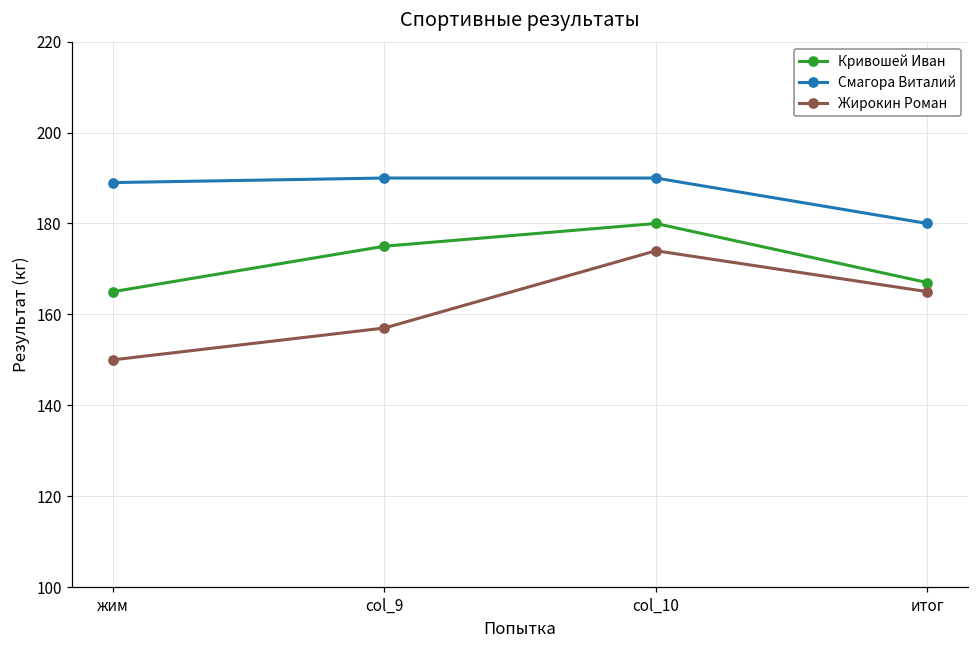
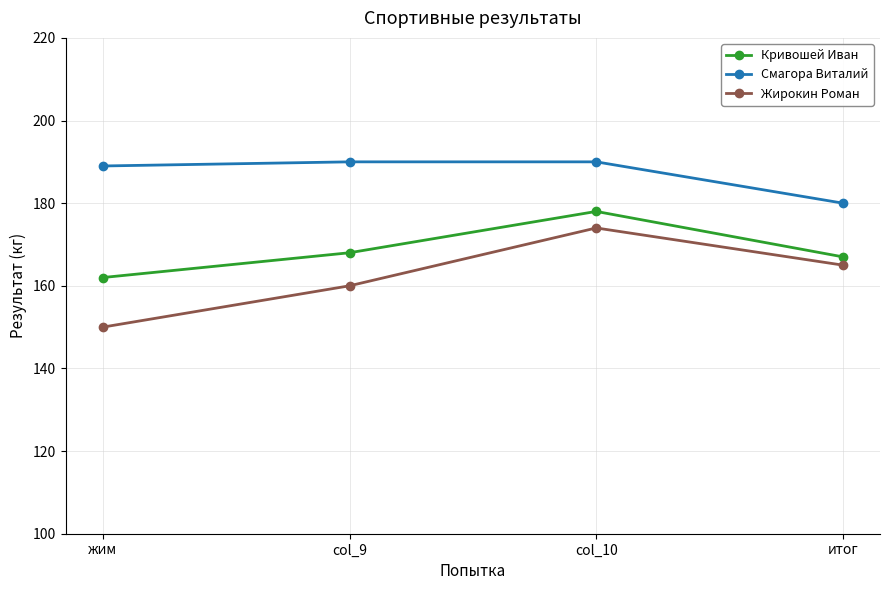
Кривошей Иван, жим: 165 -> 162
Кривошей Иван, col_9: 175 -> 168
Жирокин Роман, col_9: 157 -> 160
Кривошей Иван, col_10: 180 -> 178
